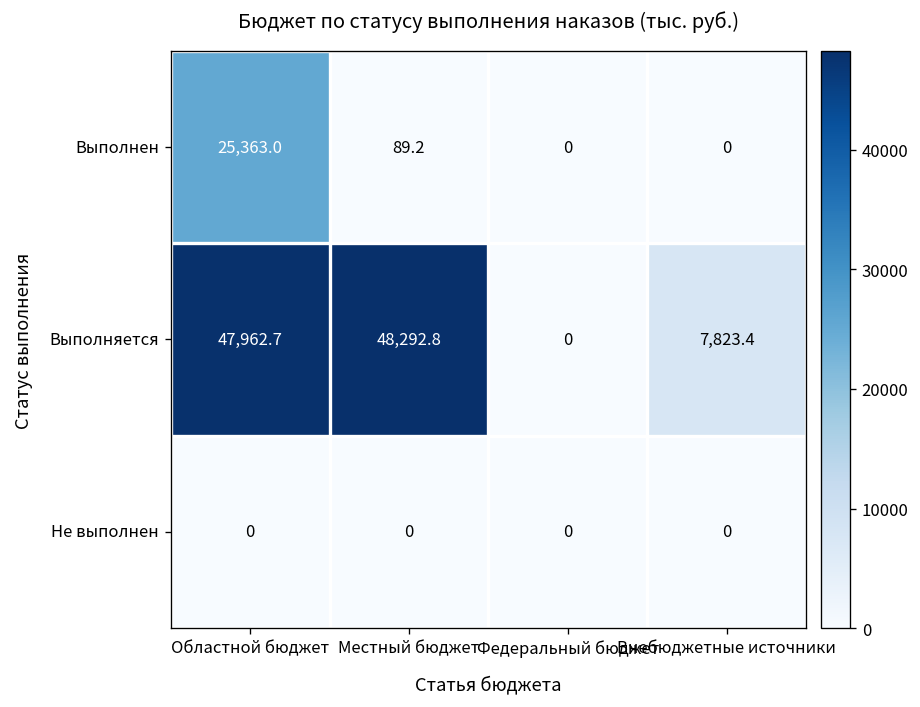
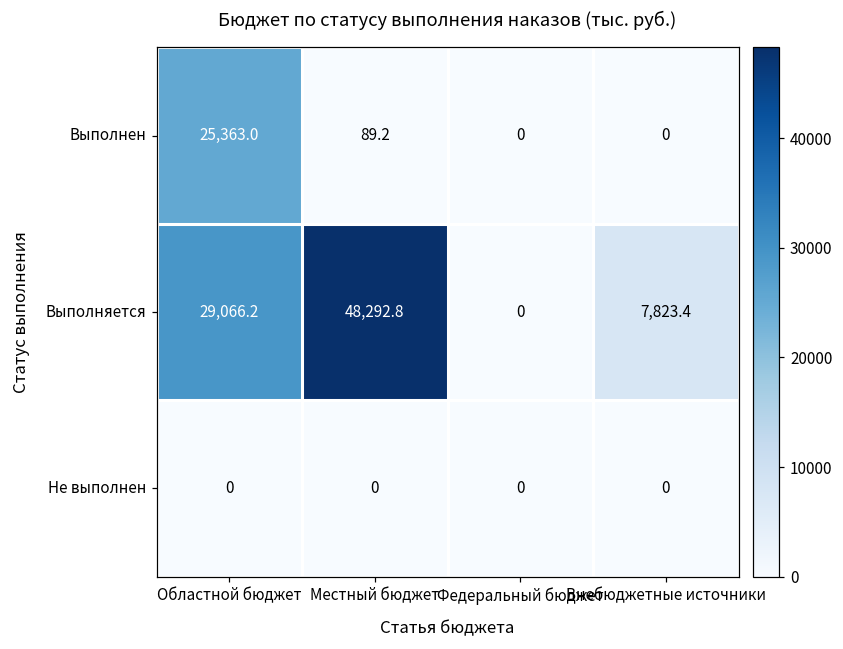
Выполняется, Областной бюджет: 47,962.7 -> 29,066.2
